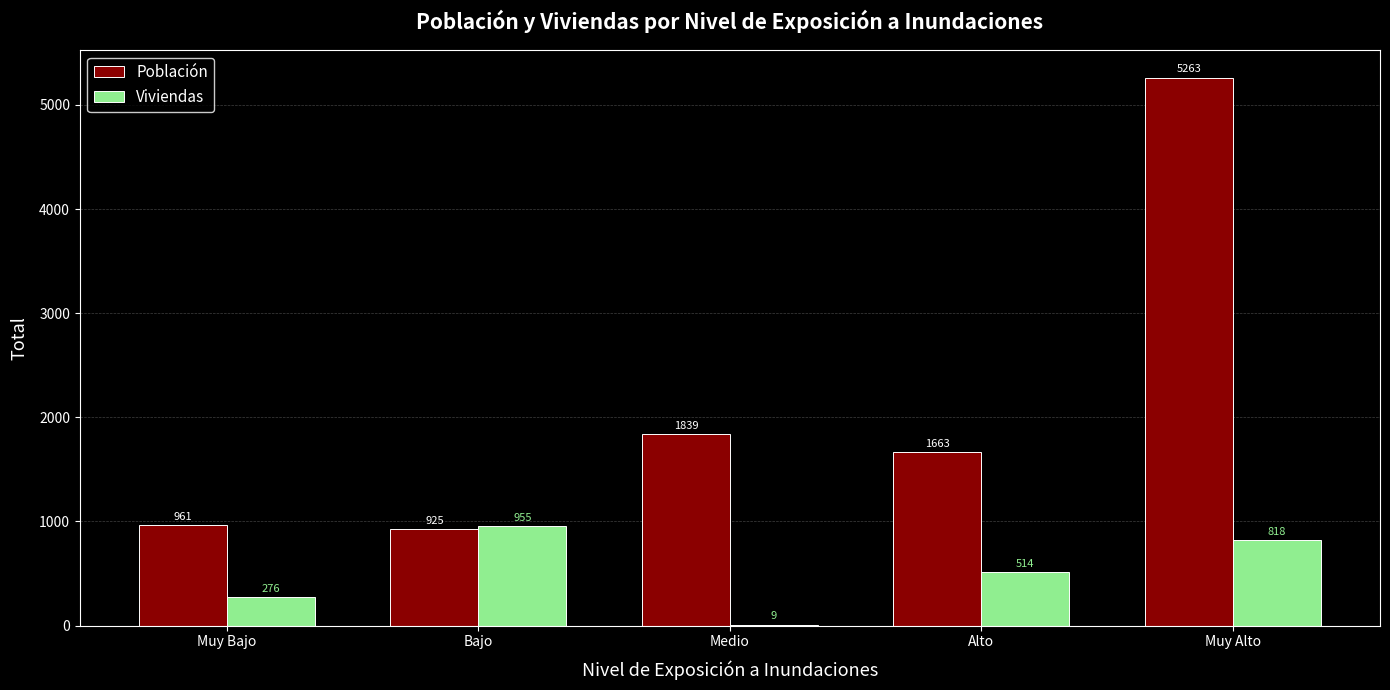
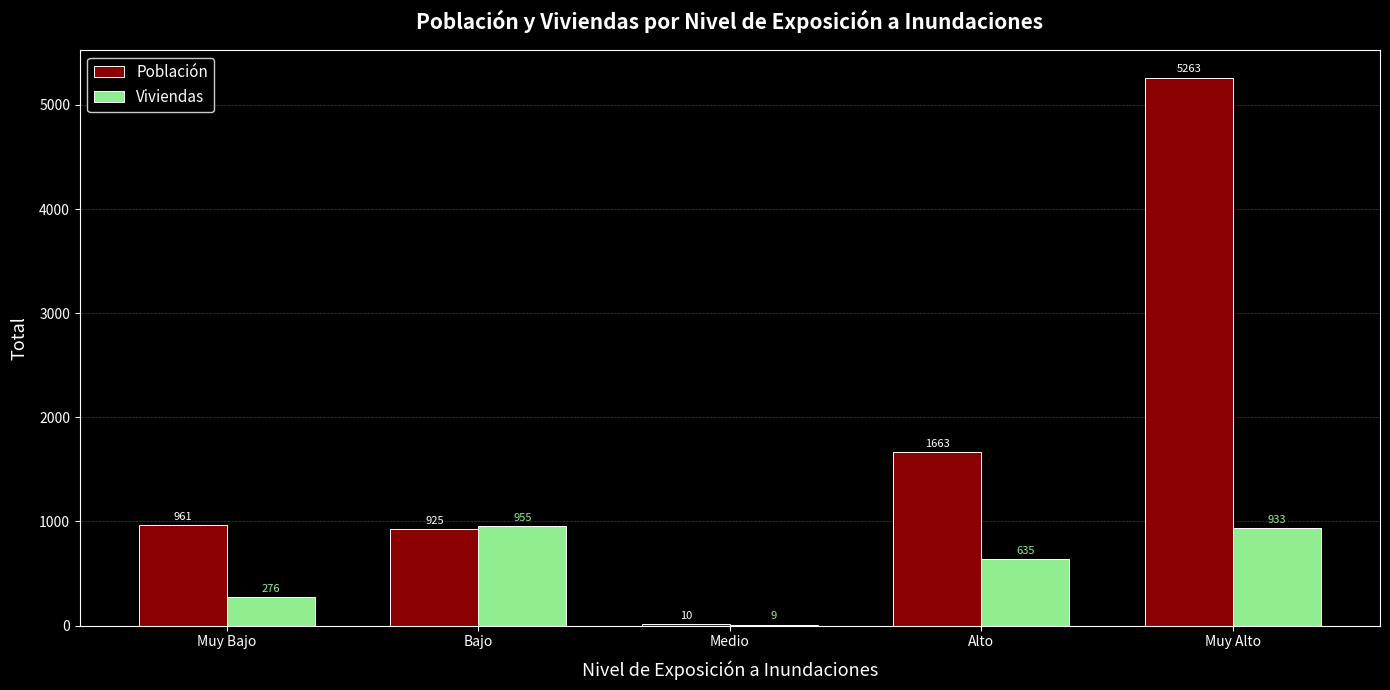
Población, Medio: 1839 -> 10
Viviendas, Alto: 514 -> 635
Viviendas, Muy Alto: 818 -> 933
